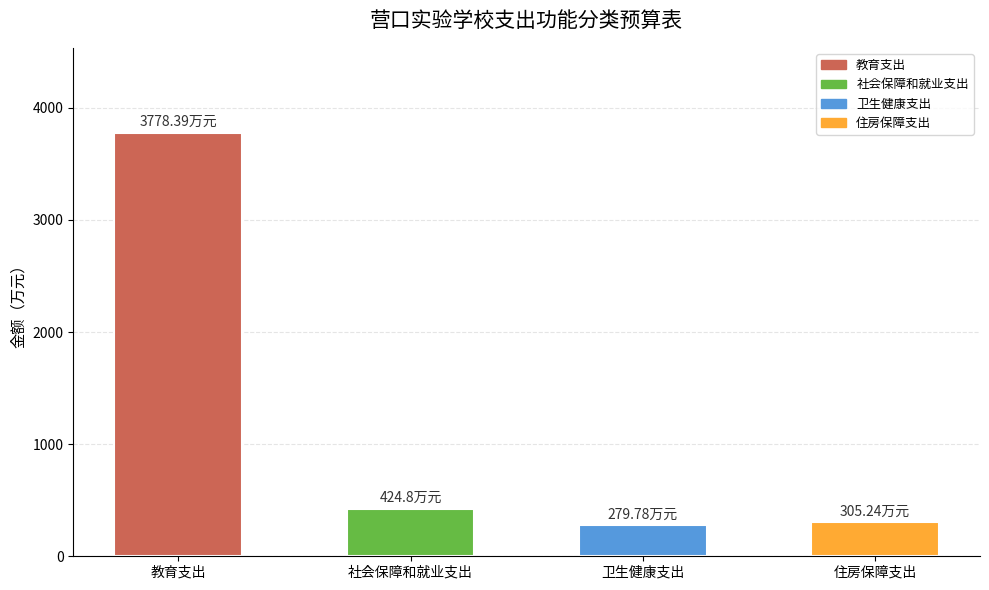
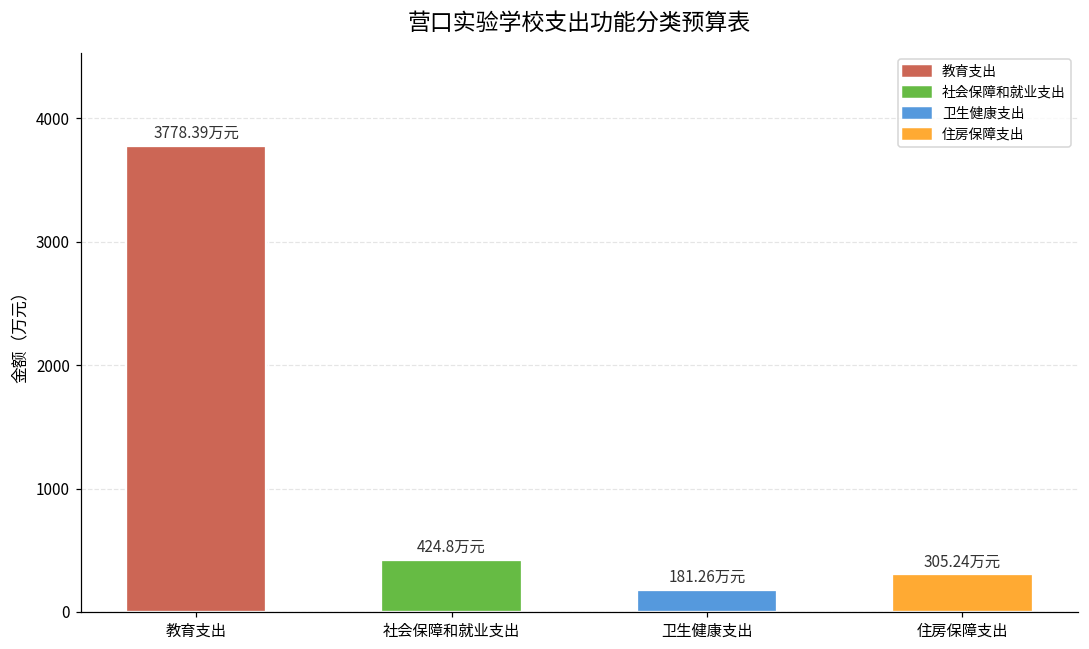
卫生健康支出: 279.78 -> 181.26
